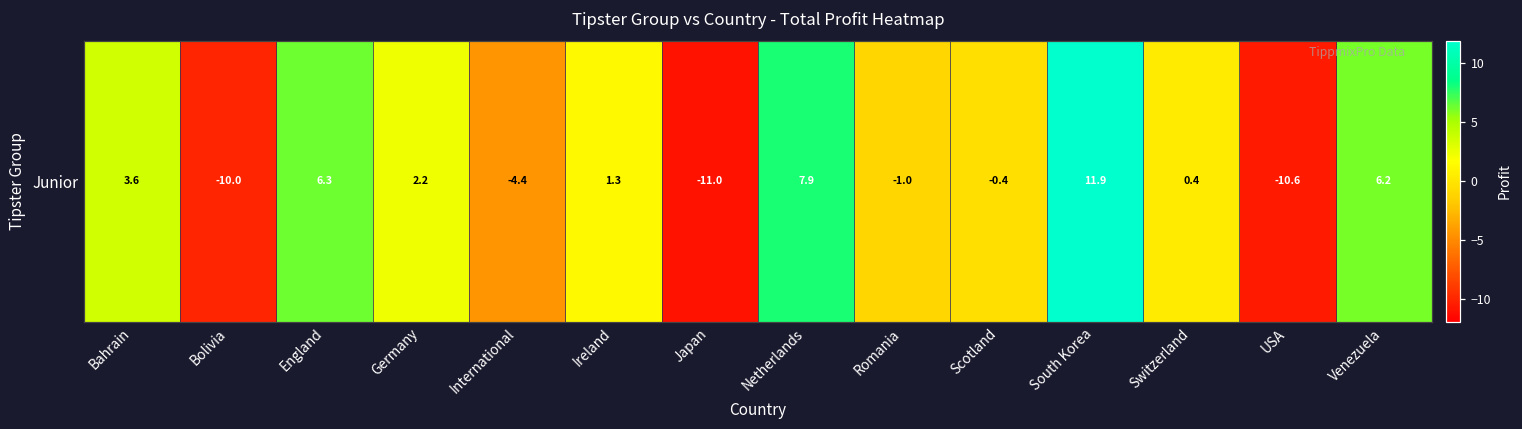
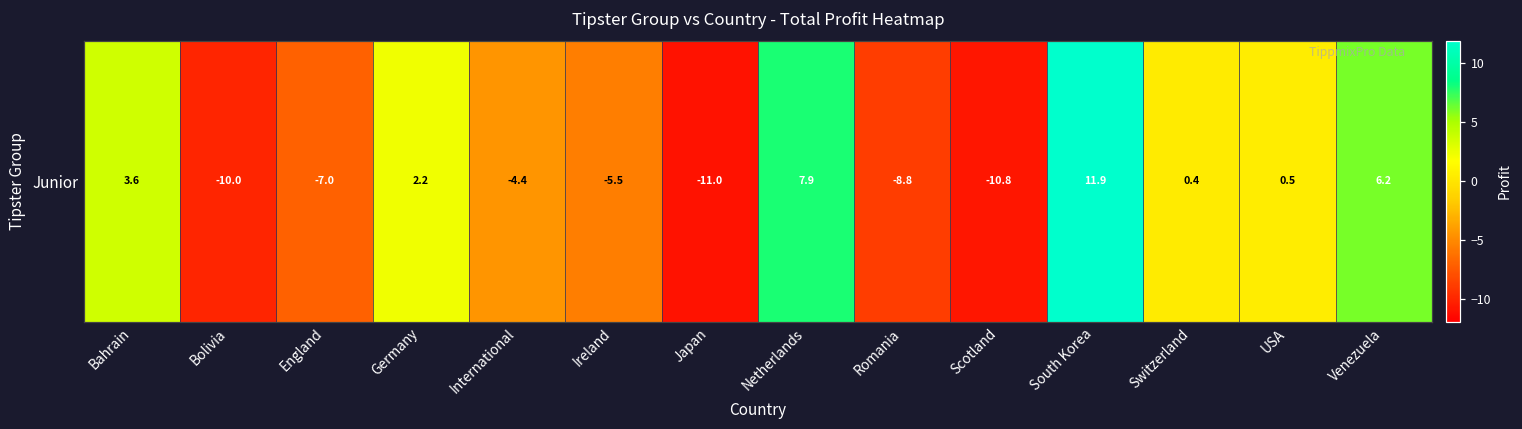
Junior, England: 6.3 -> -7.0
Junior, Ireland: 1.3 -> -5.5
Junior, Romania: -1.0 -> -8.8
Junior, Scotland: -0.4 -> -10.8
Junior, USA: -10.6 -> 0.5
